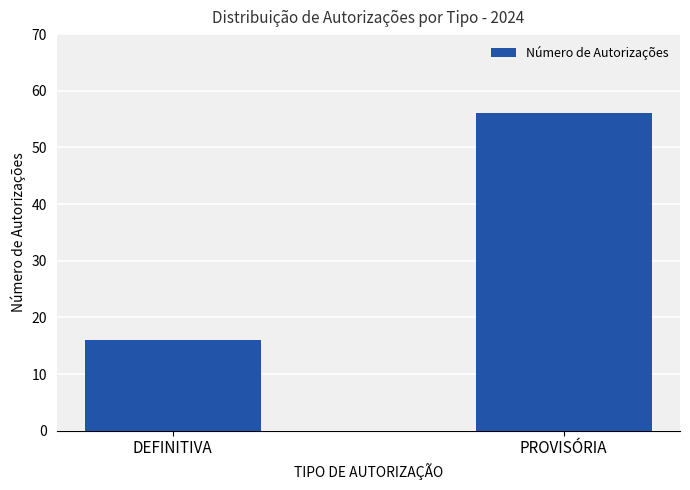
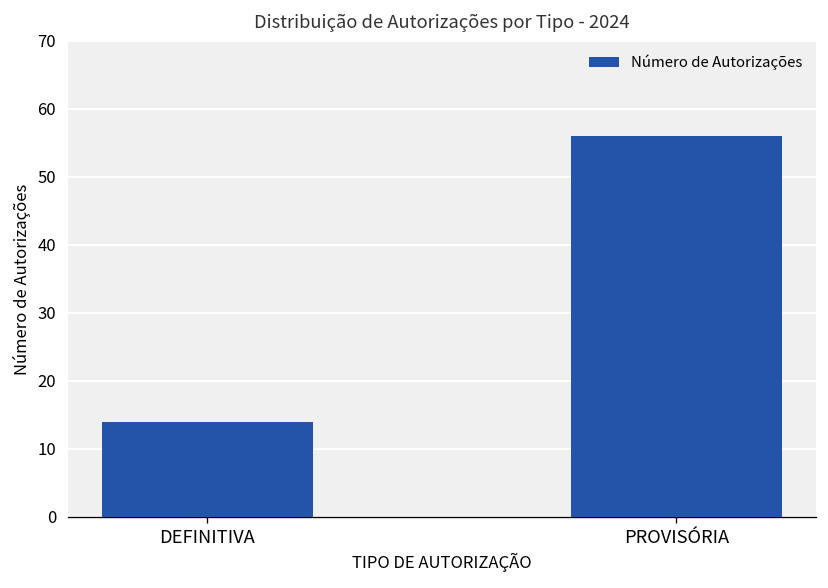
DEFINITIVA: 16 -> 14
